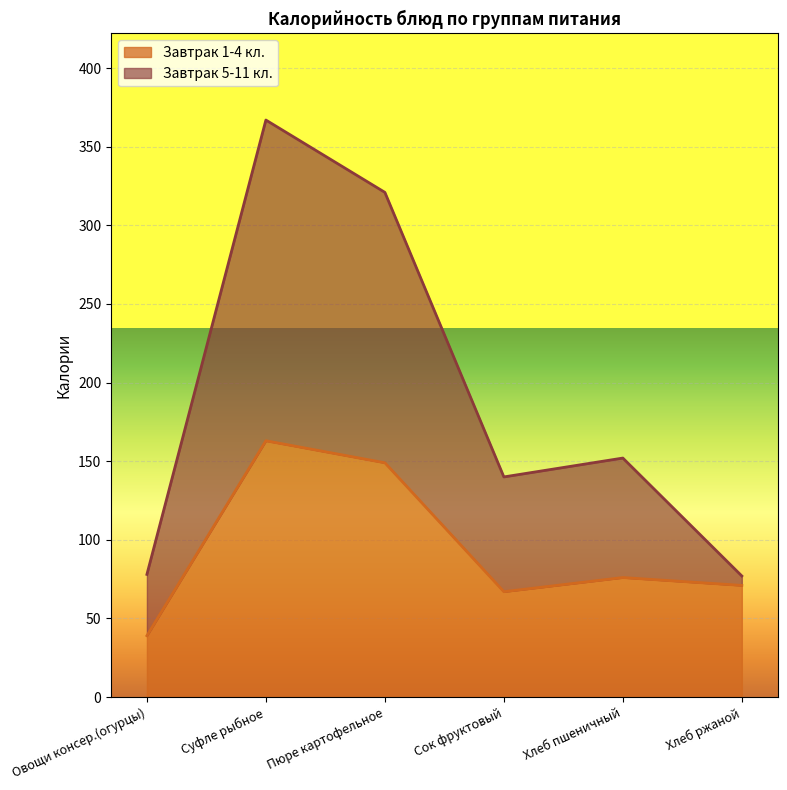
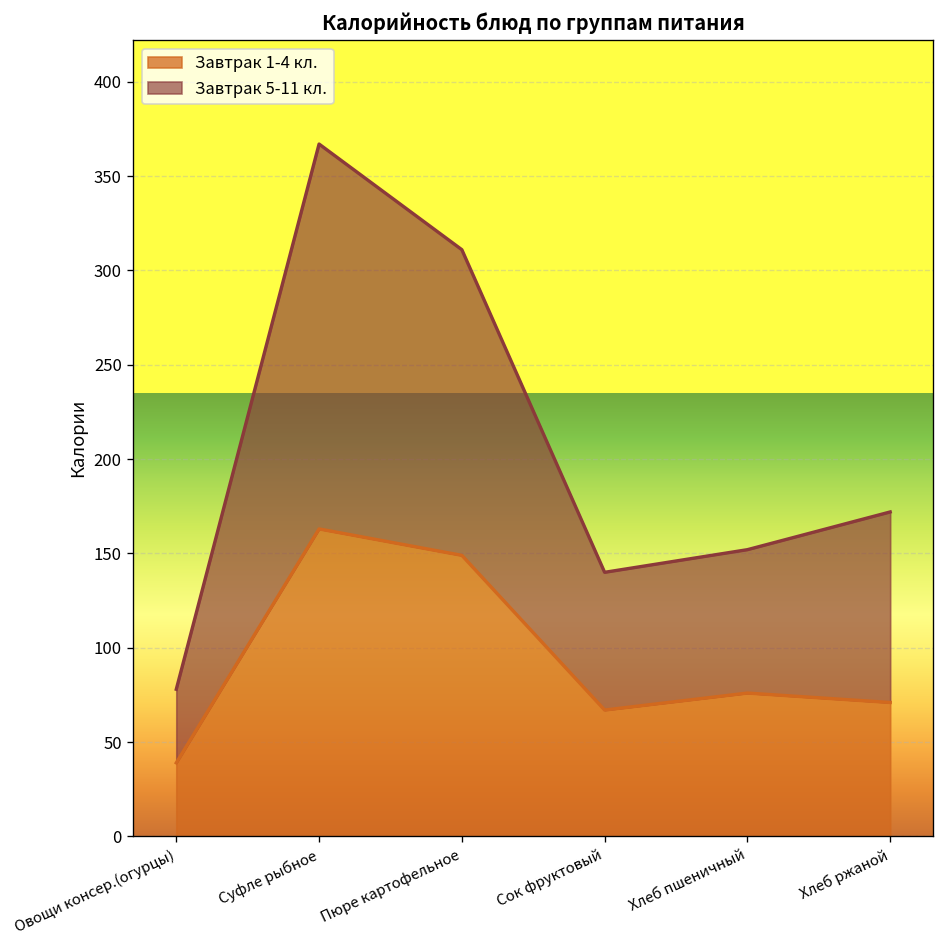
Завтрак 5-11 кл., Пюре картофельное: 172 -> 162
Завтрак 5-11 кл., Хлеб ржаной: 6 -> 101
